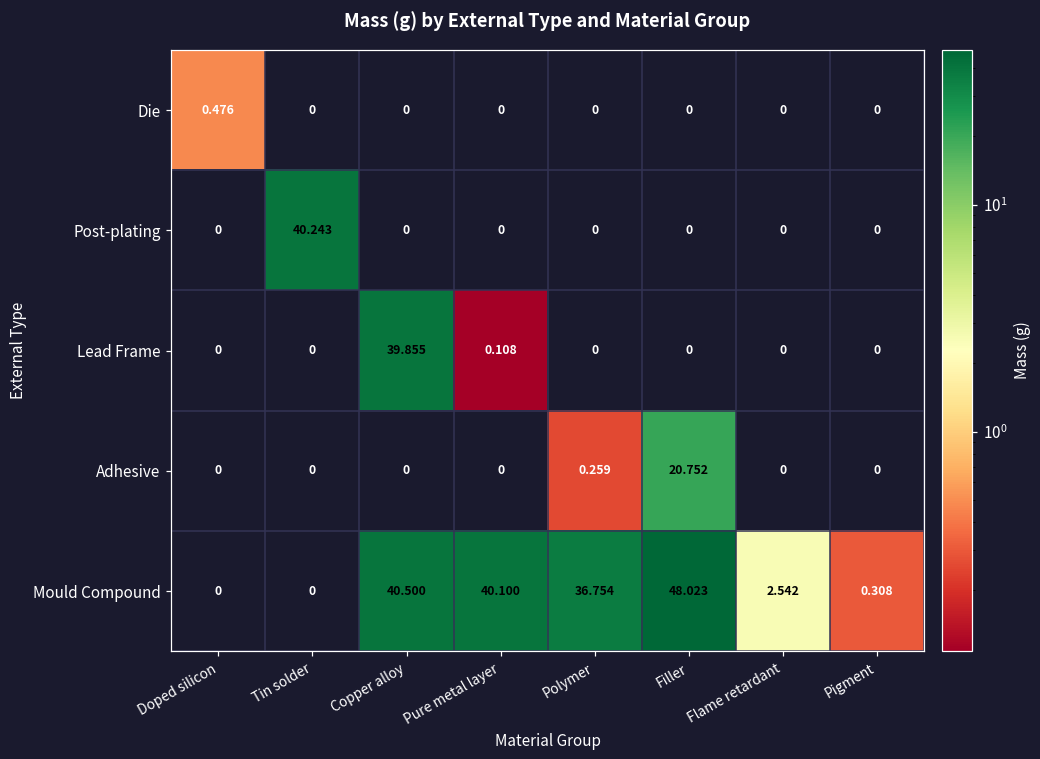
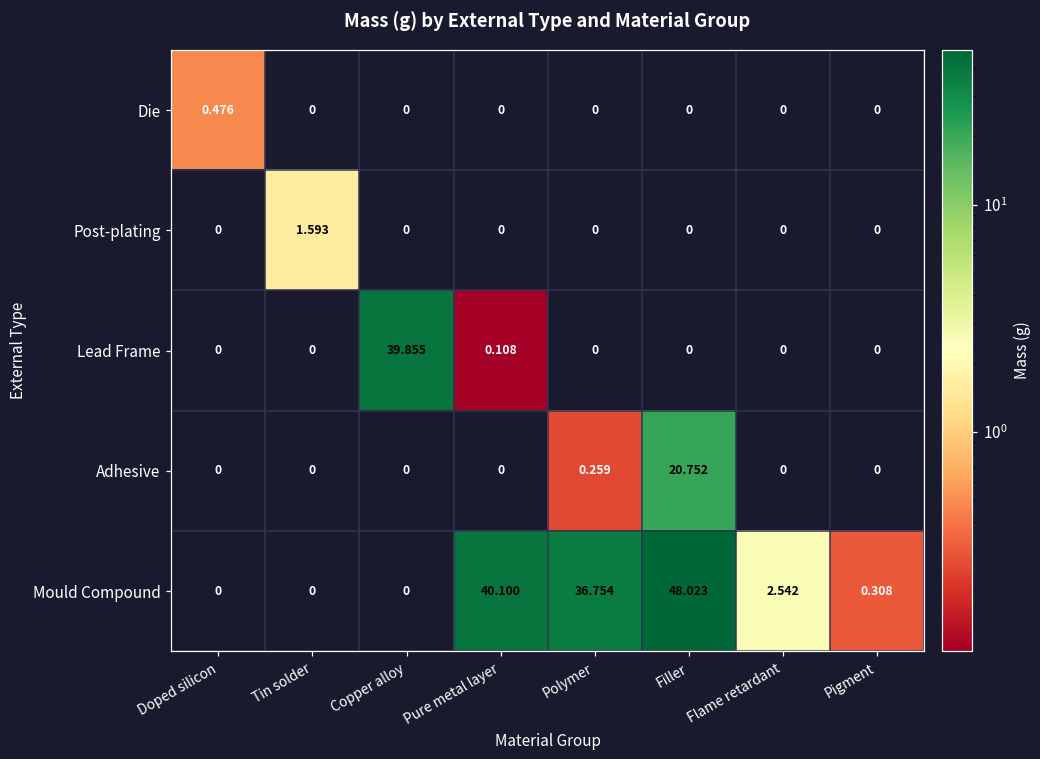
Post-plating, Tin solder: 40.243 -> 1.593
Mould Compound, Copper alloy: 40.500 -> 0
